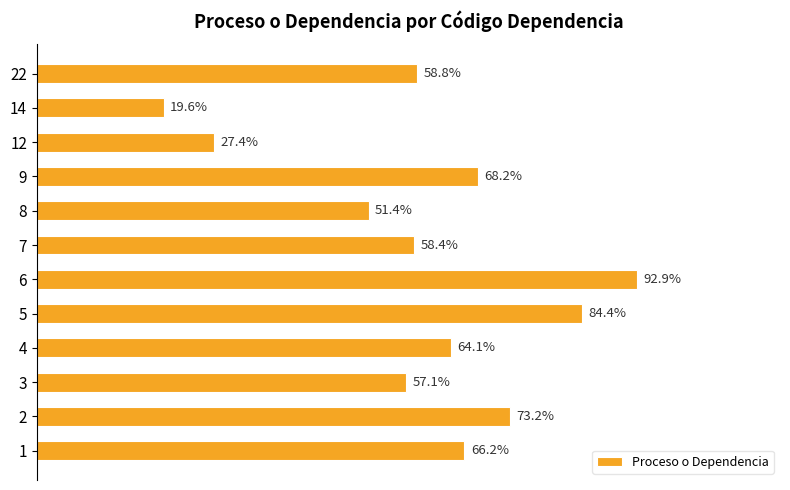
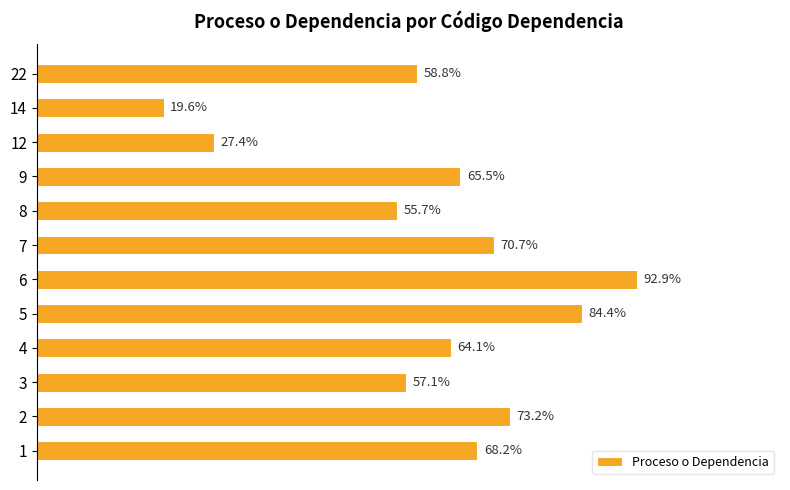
9: 68.2% -> 65.5%
8: 51.4% -> 55.7%
7: 58.4% -> 70.7%
1: 66.2% -> 68.2%
